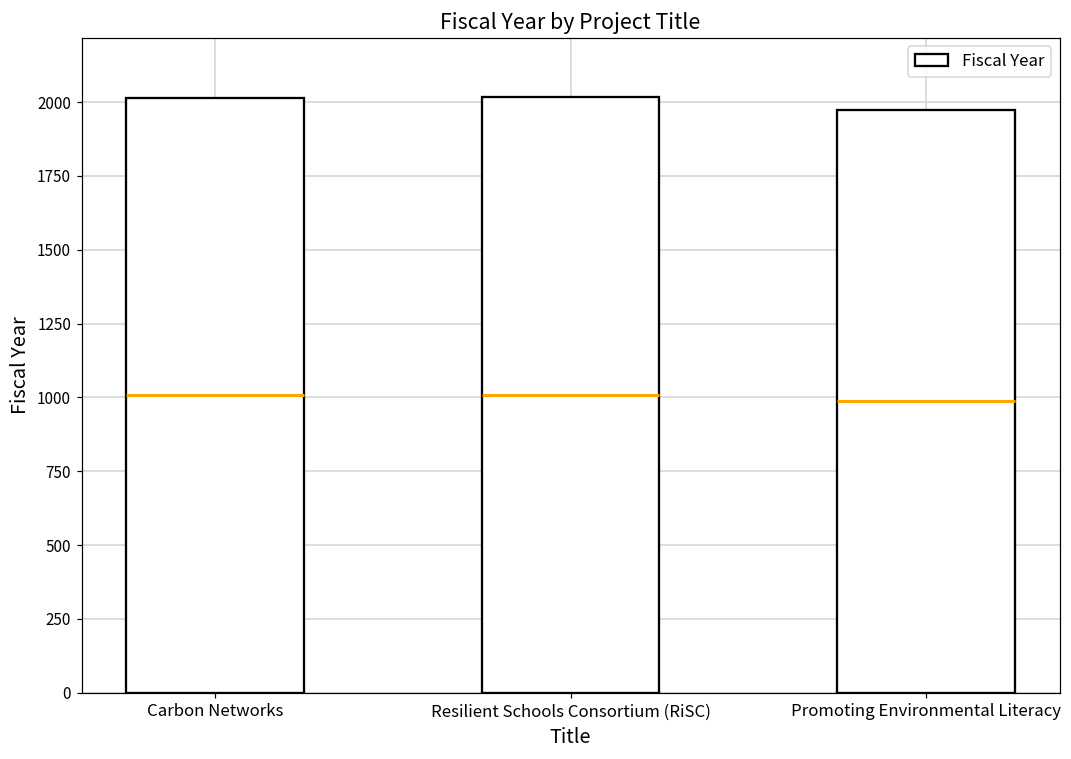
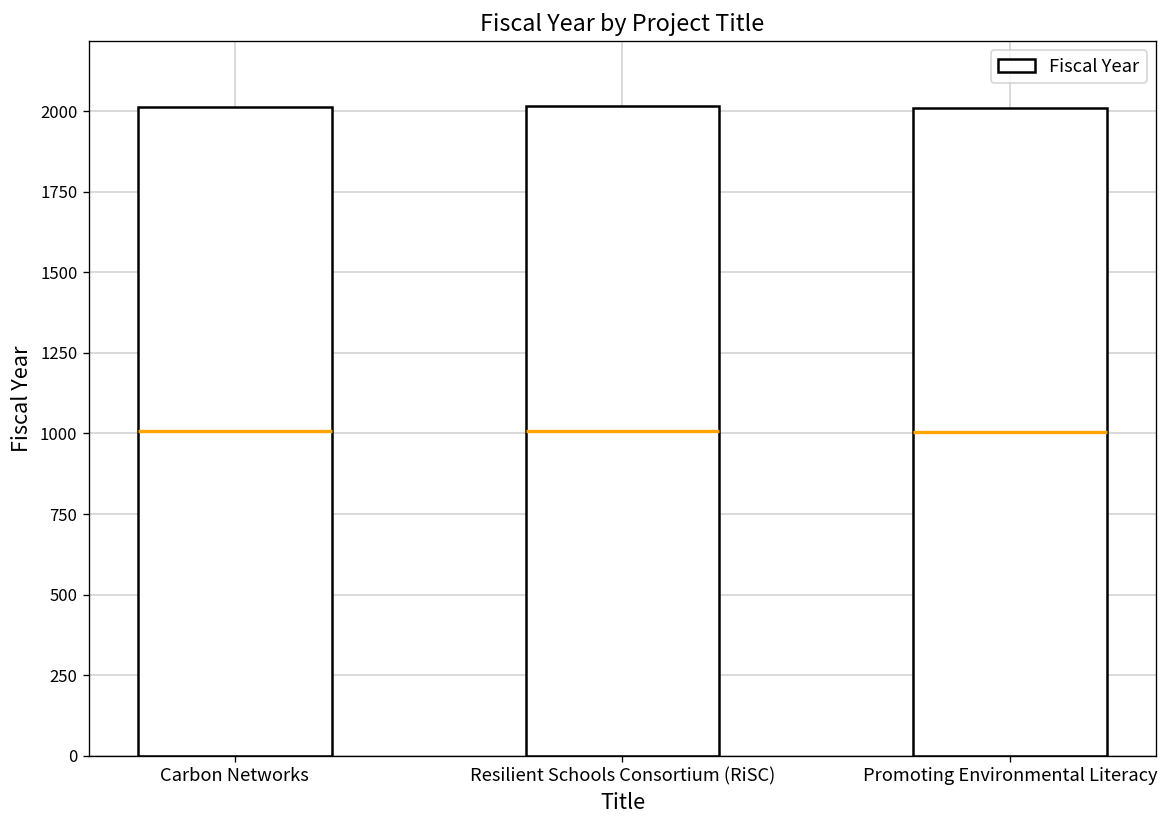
Promoting Environmental Literacy: 1970 -> 2010
